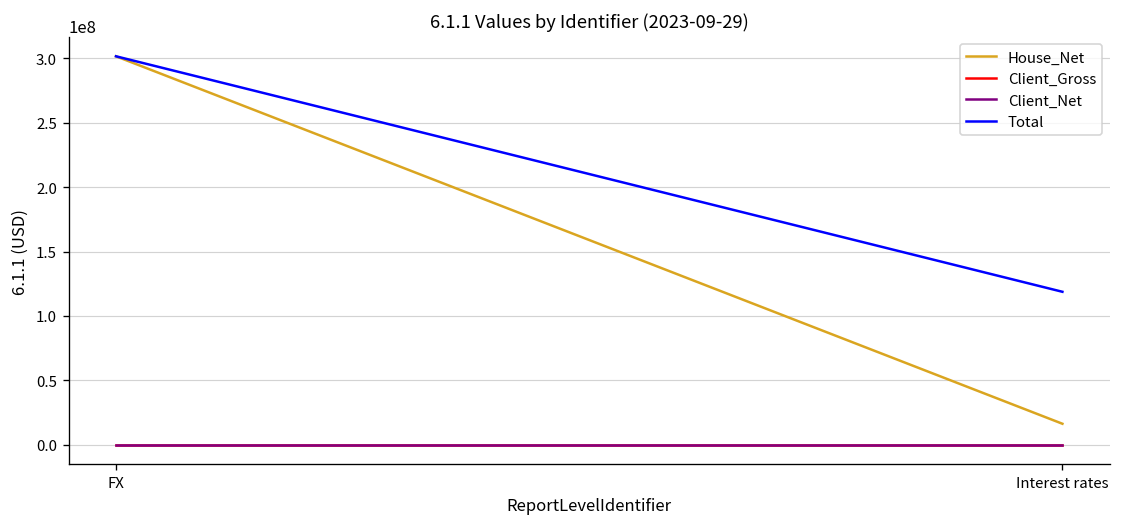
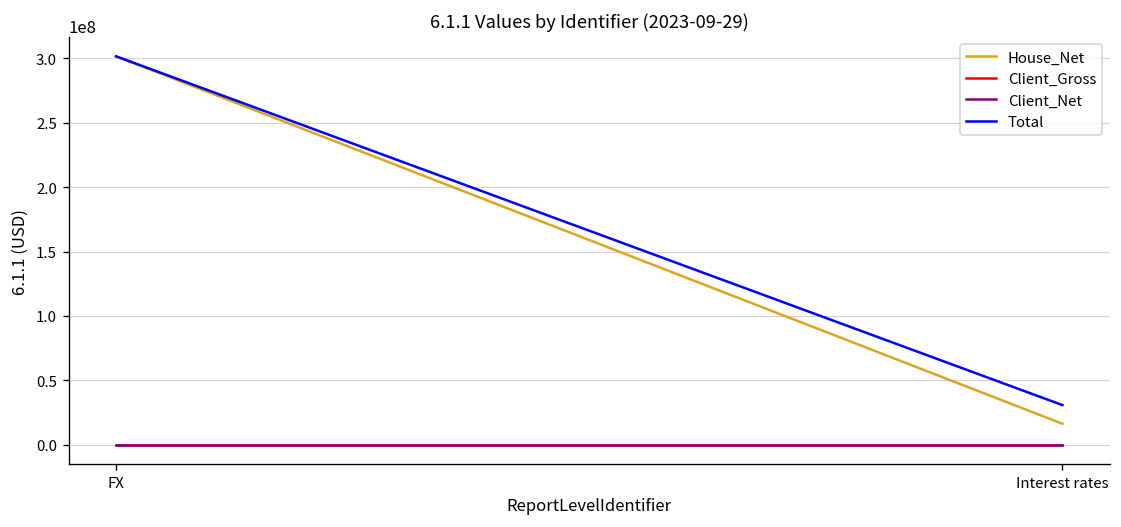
Total, Interest rates: 119000000 -> 31000000
